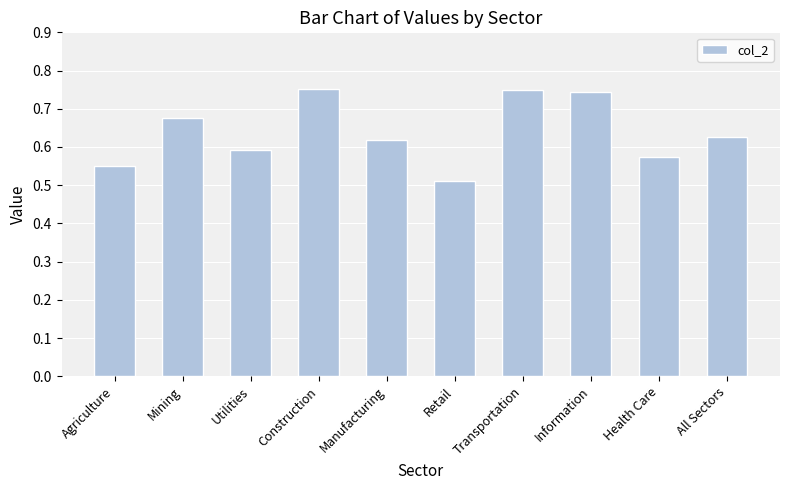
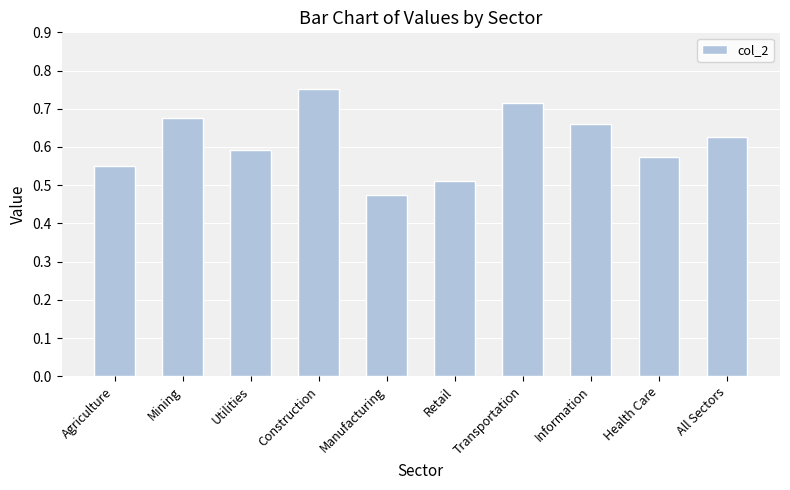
Manufacturing: 0.62 -> 0.48
Transportation: 0.75 -> 0.72
Information: 0.75 -> 0.66
